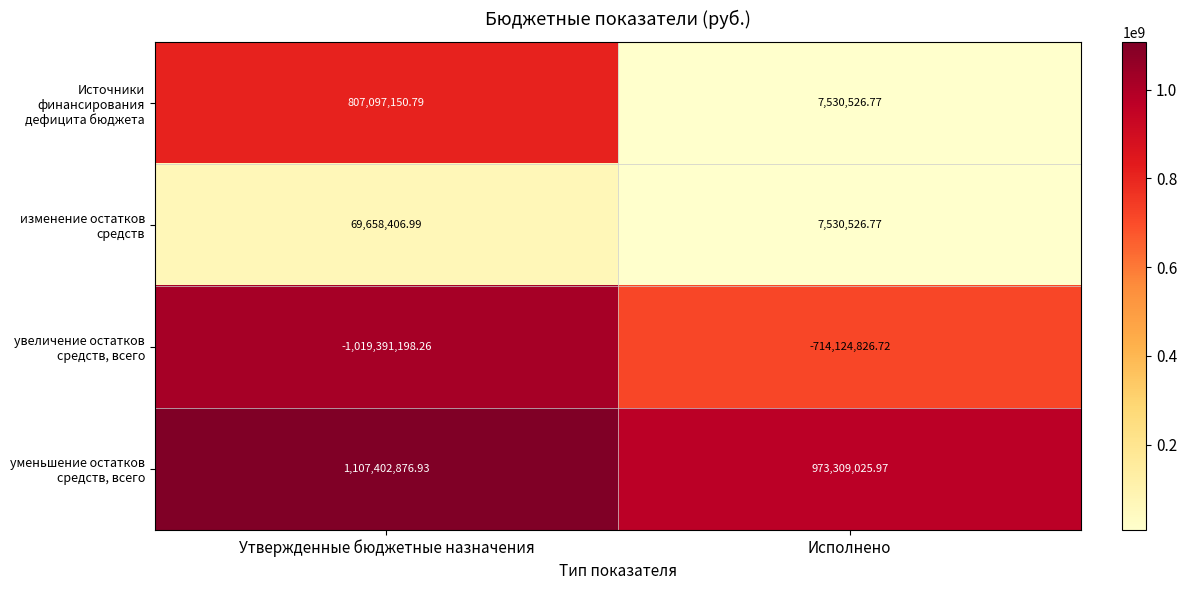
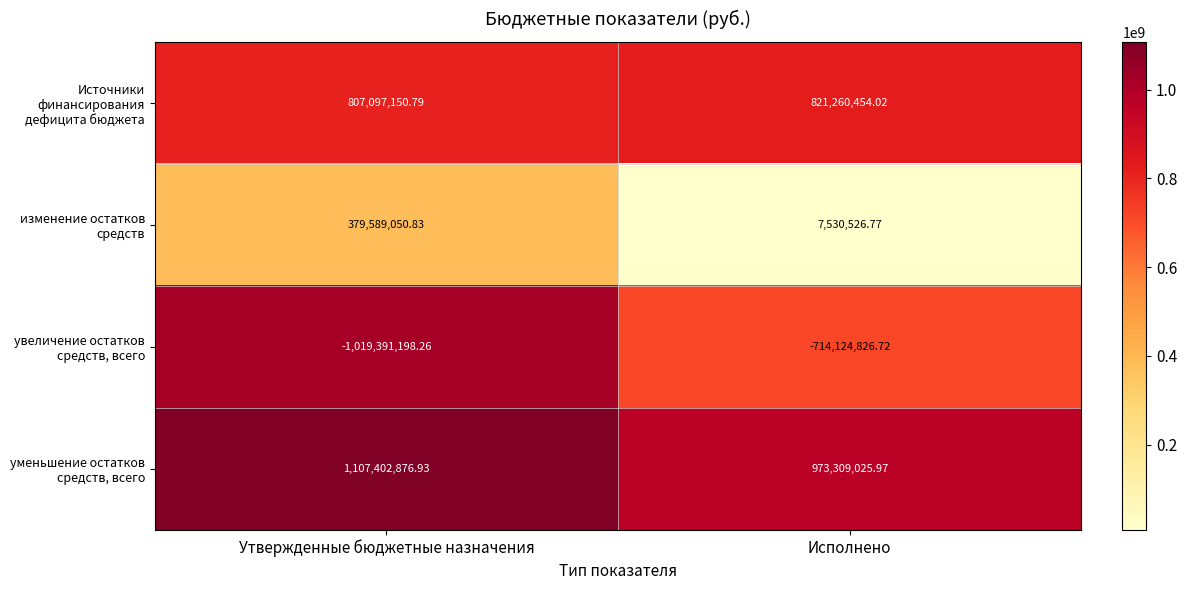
Источники финансирования дефицита бюджета, Исполнено: 7,530,526.77 -> 821,260,454.02
изменение остатков средств, Утвержденные бюджетные назначения: 69,658,406.99 -> 379,589,050.83
